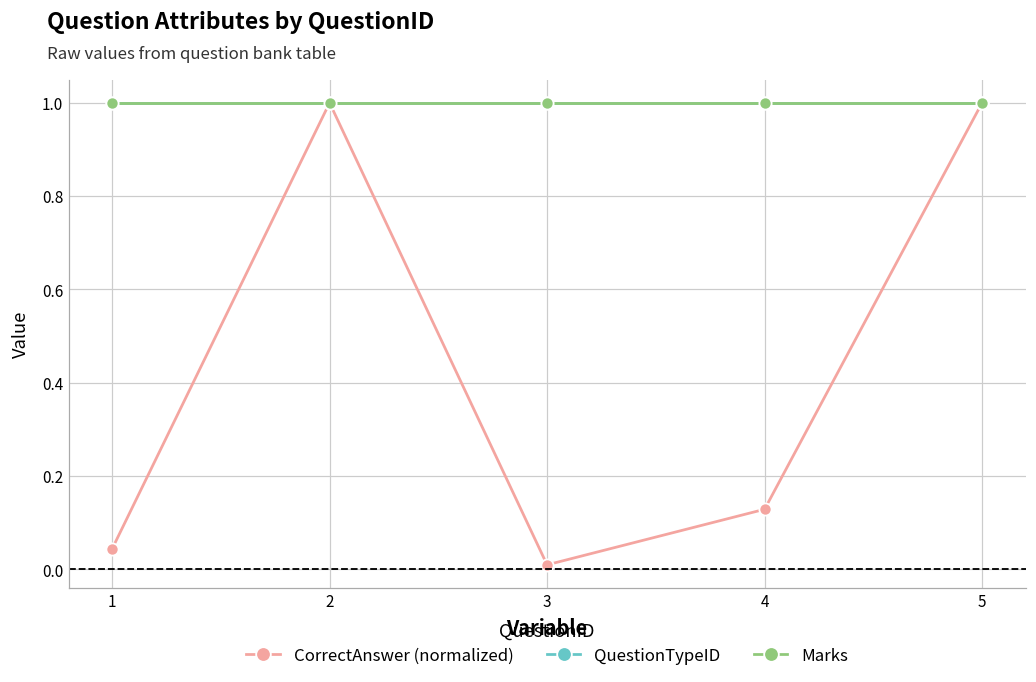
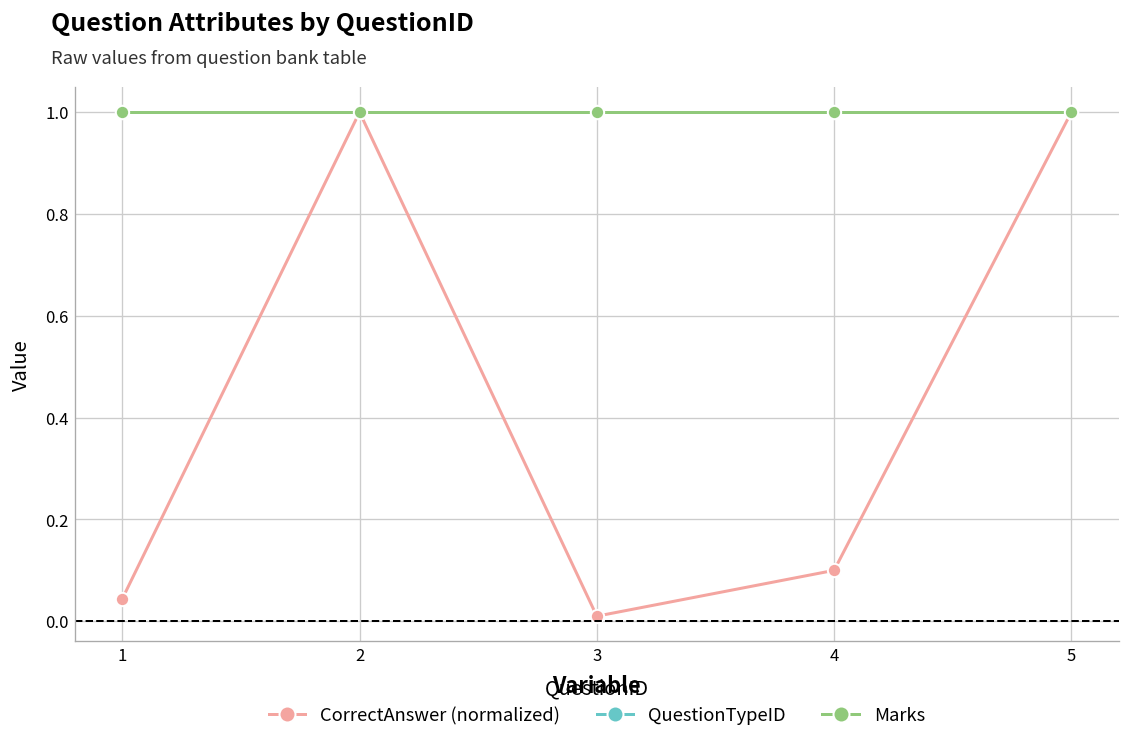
CorrectAnswer (normalized), 4: 0.13 -> 0.10
